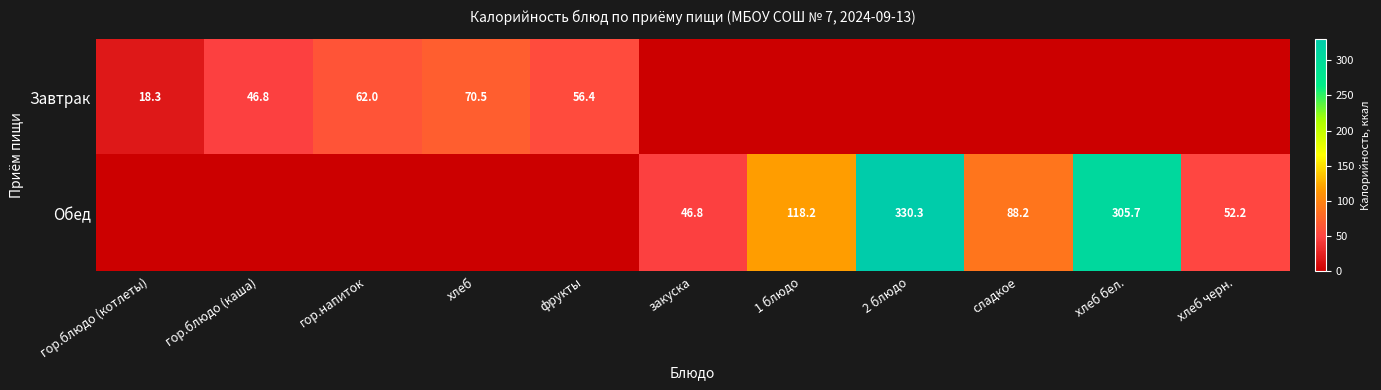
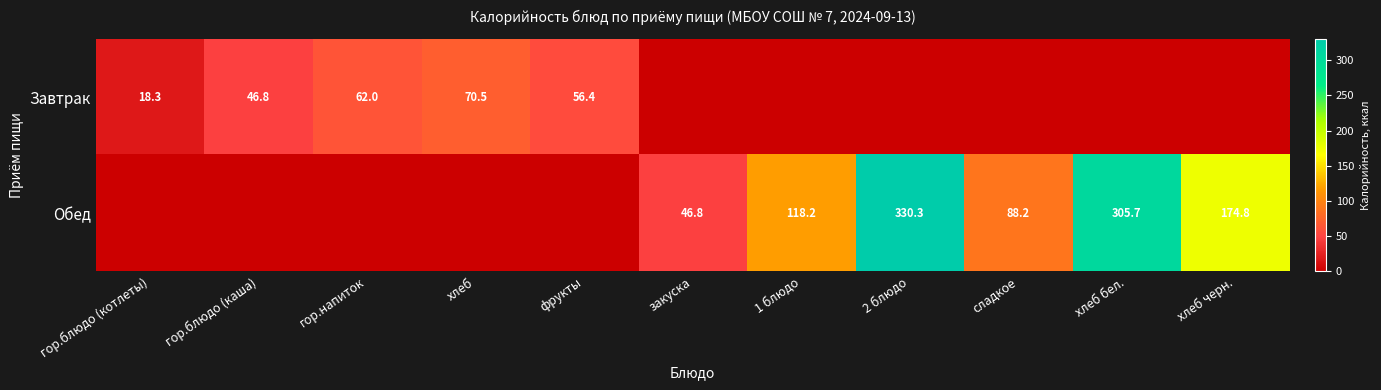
Обед, хлеб черн.: 52.2 -> 174.8
